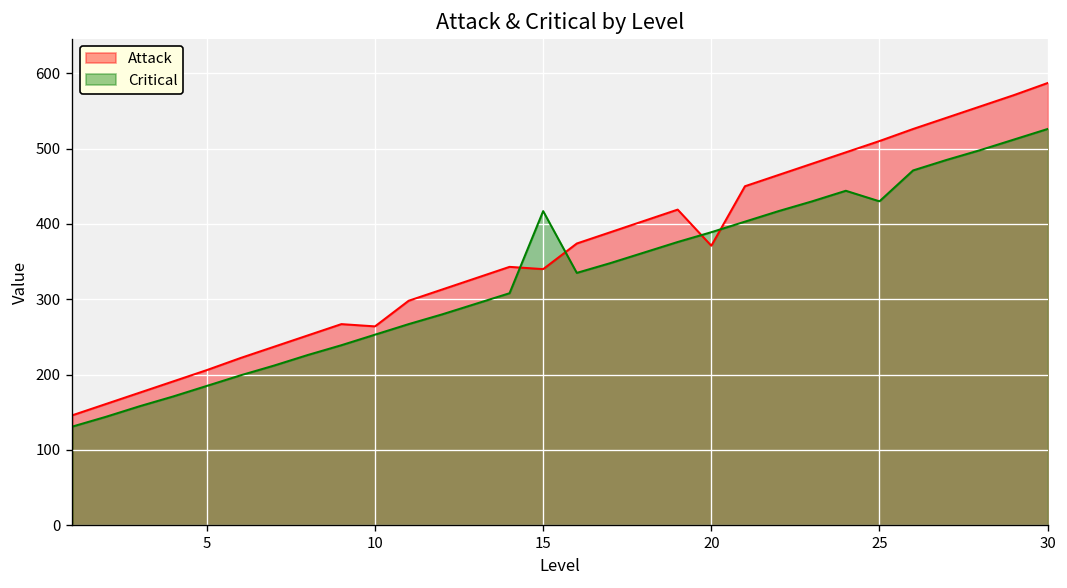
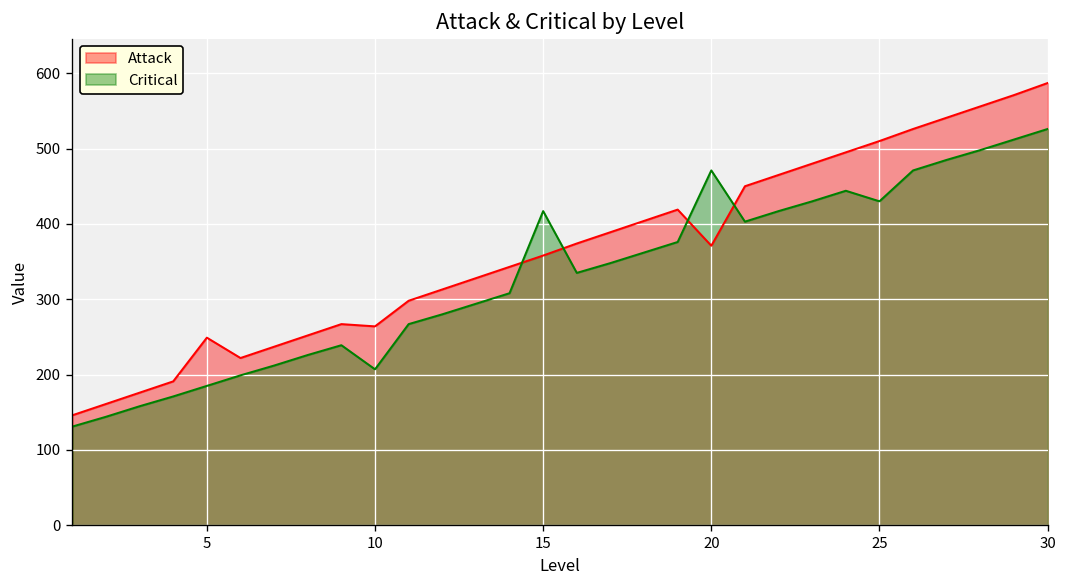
Attack, 5: 210 -> 250
Critical, 10: 250 -> 210
Attack, 15: 340 -> 360
Critical, 20: 390 -> 470
